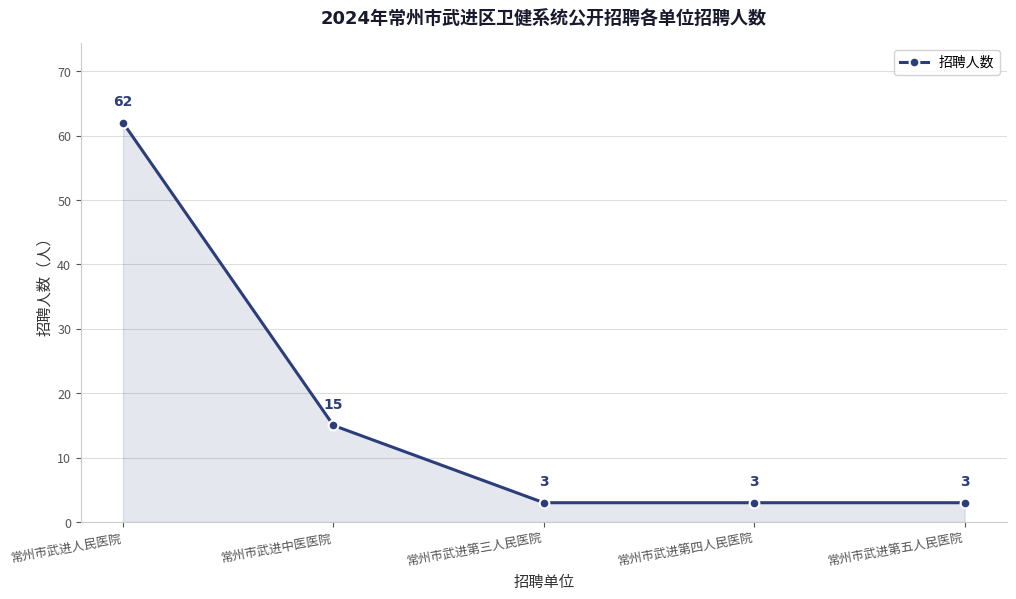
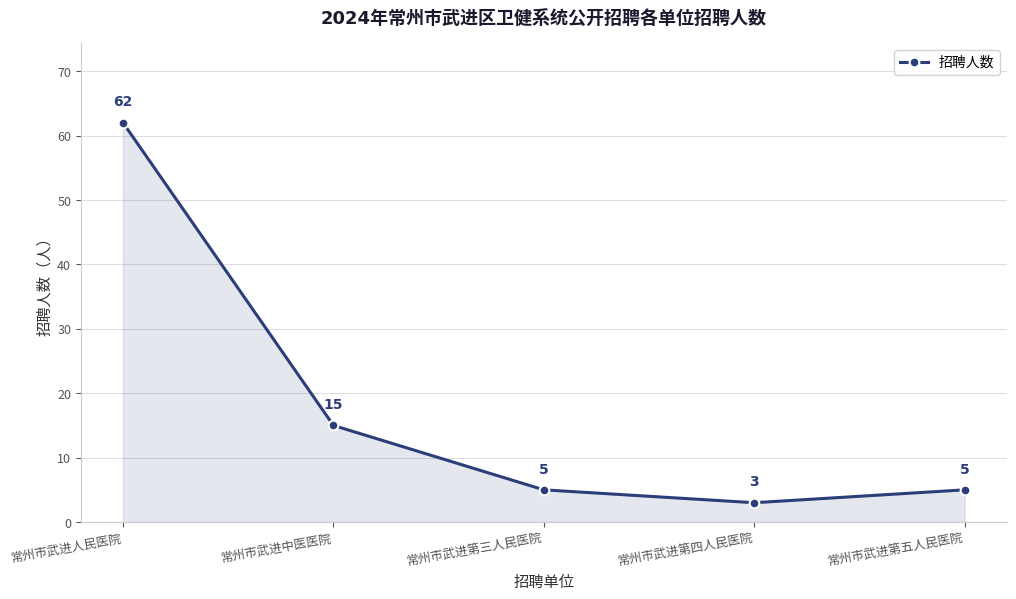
常州市武进第三人民医院: 3 -> 5
常州市武进第五人民医院: 3 -> 5
